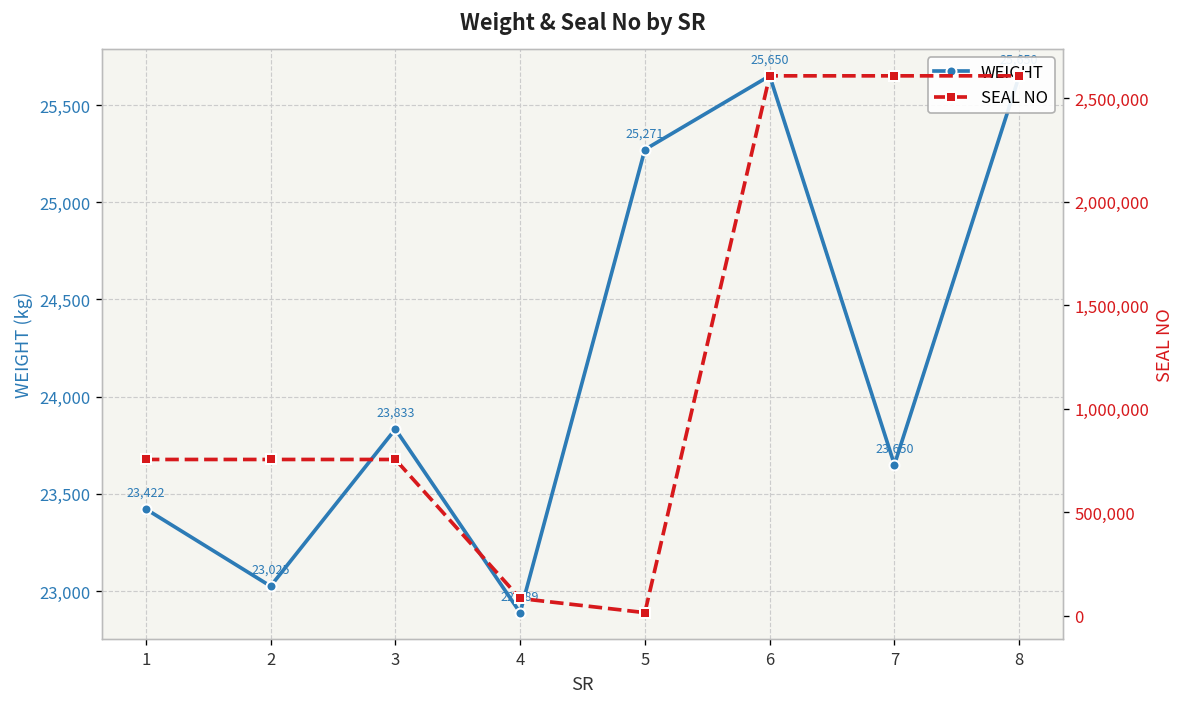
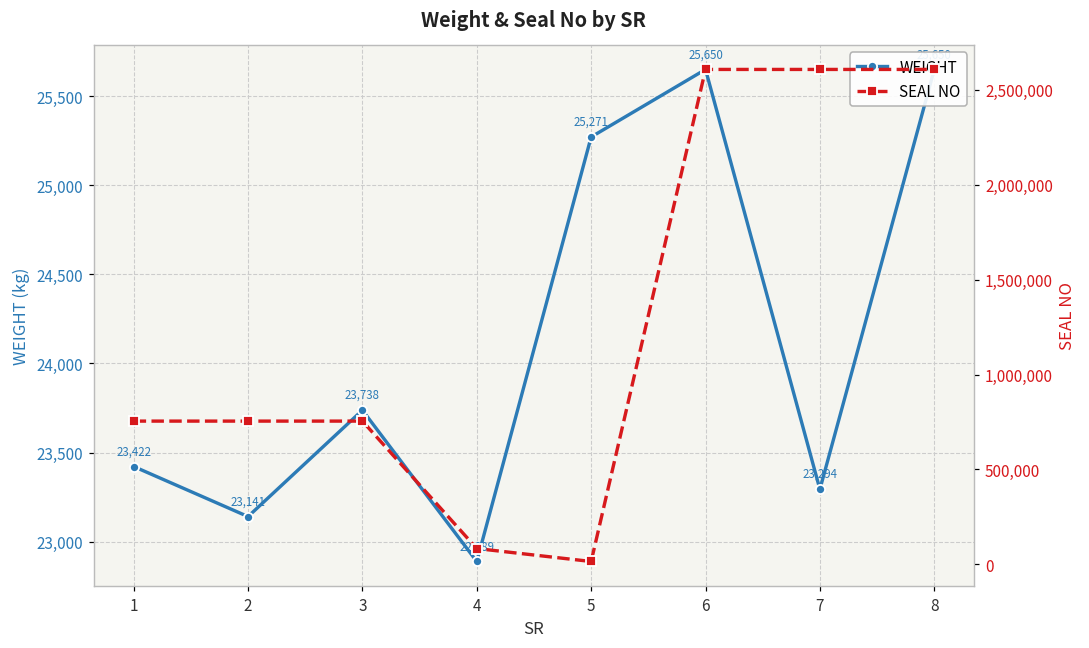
WEIGHT, 2: 23,025 -> 23,141
WEIGHT, 3: 23,833 -> 23,738
WEIGHT, 7: 23,650 -> 23,294
